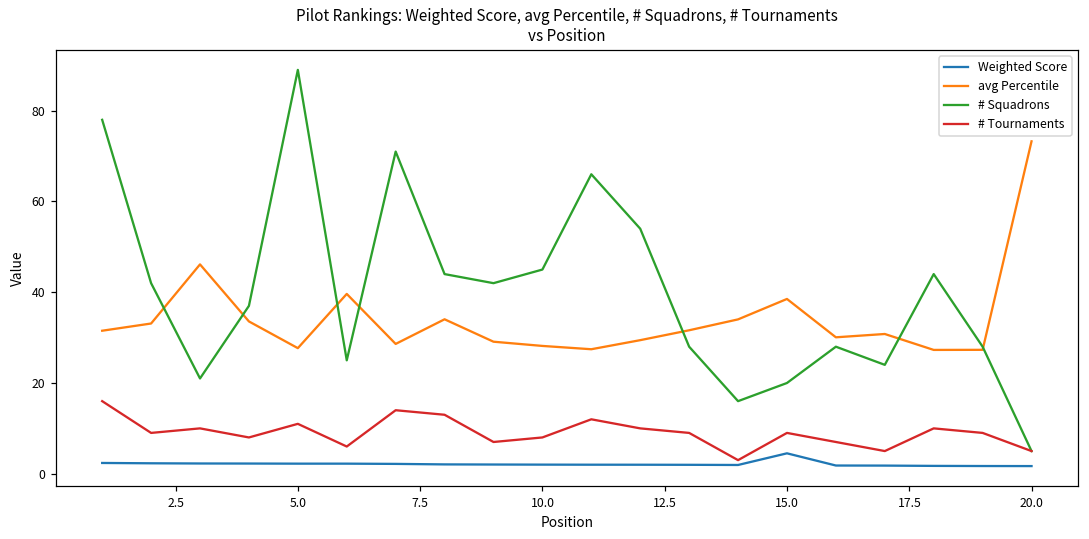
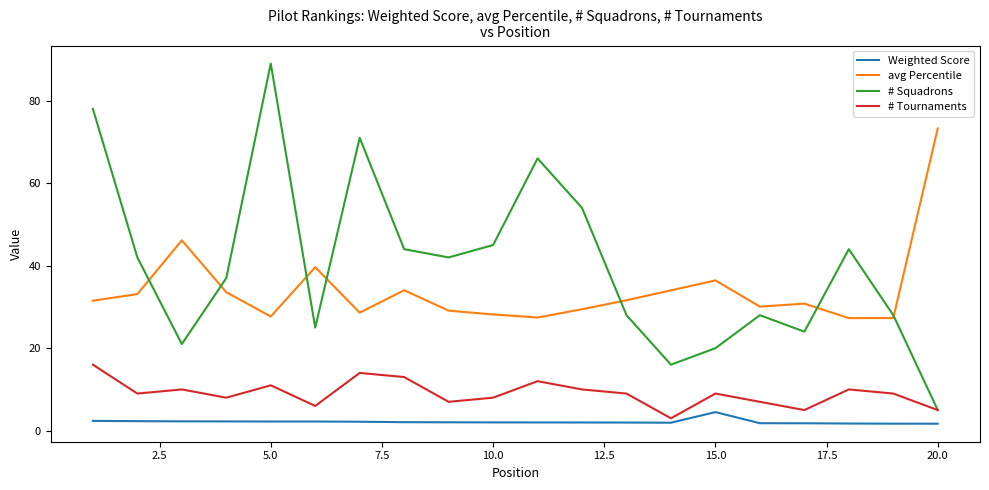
avg Percentile, 15.0: 39 -> 36
